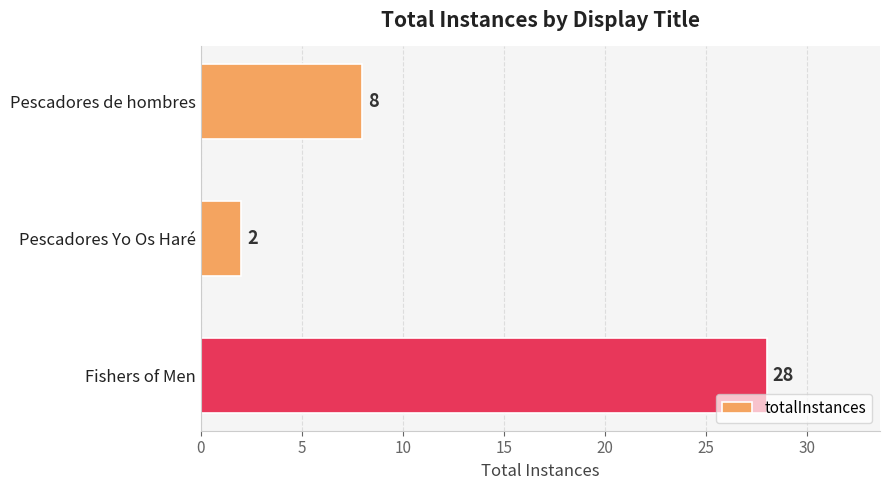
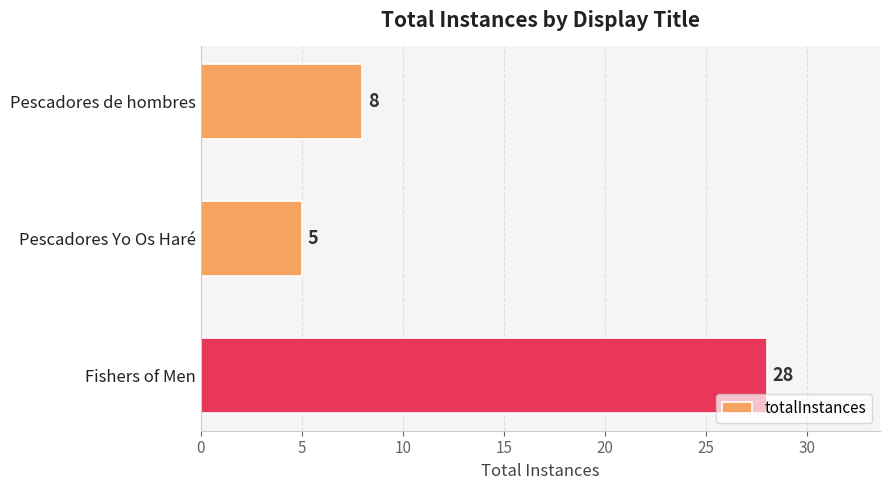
Pescadores Yo Os Haré: 2 -> 5
